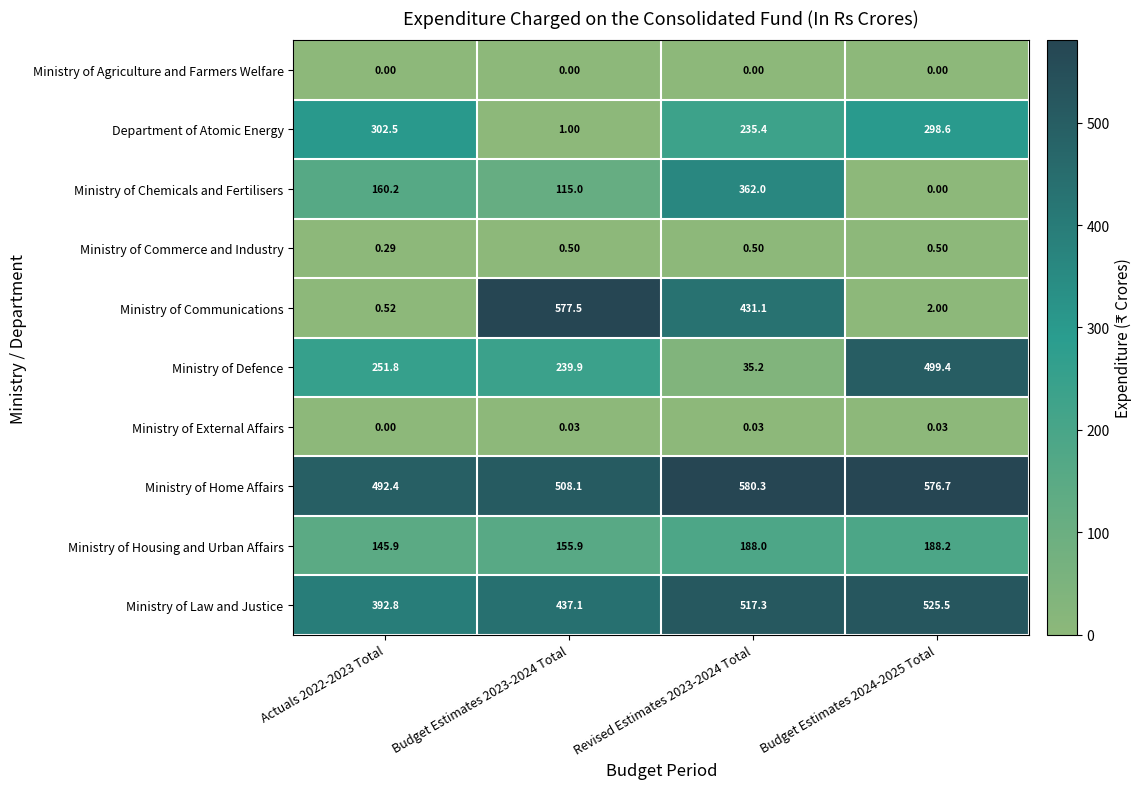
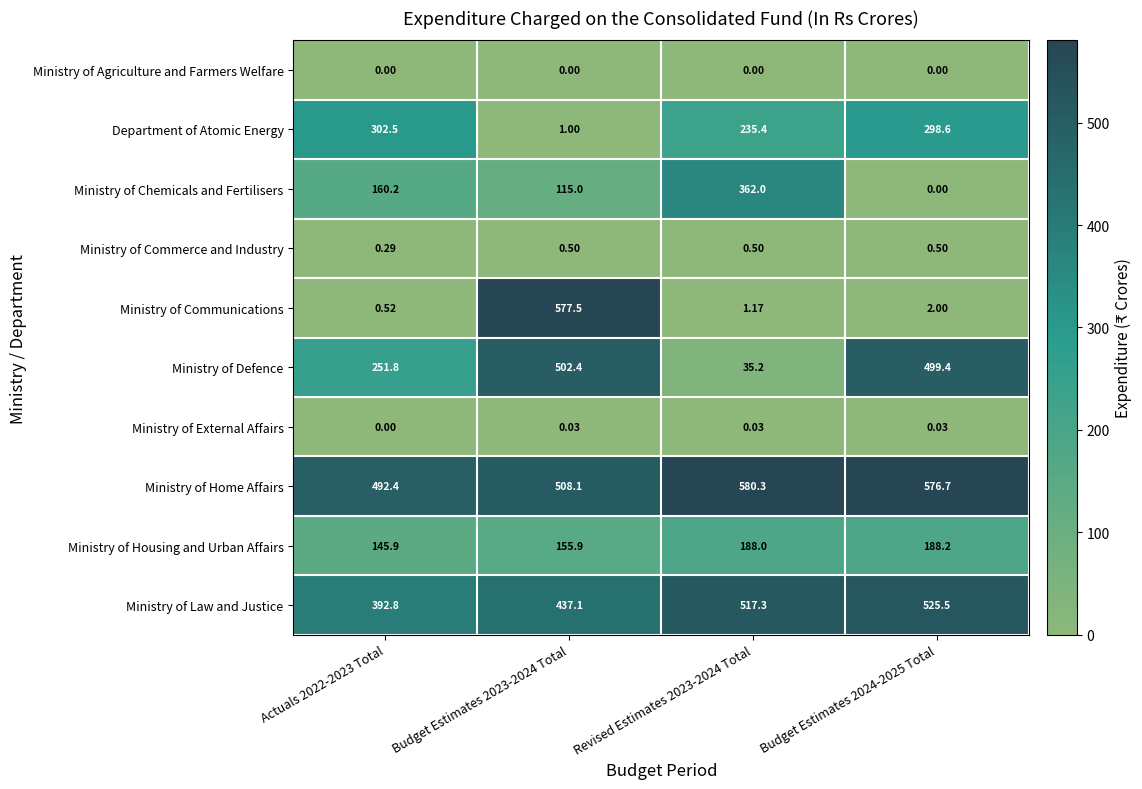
Ministry of Communications, Revised Estimates 2023-2024 Total: 431.1 -> 1.17
Ministry of Defence, Budget Estimates 2023-2024 Total: 239.9 -> 502.4
